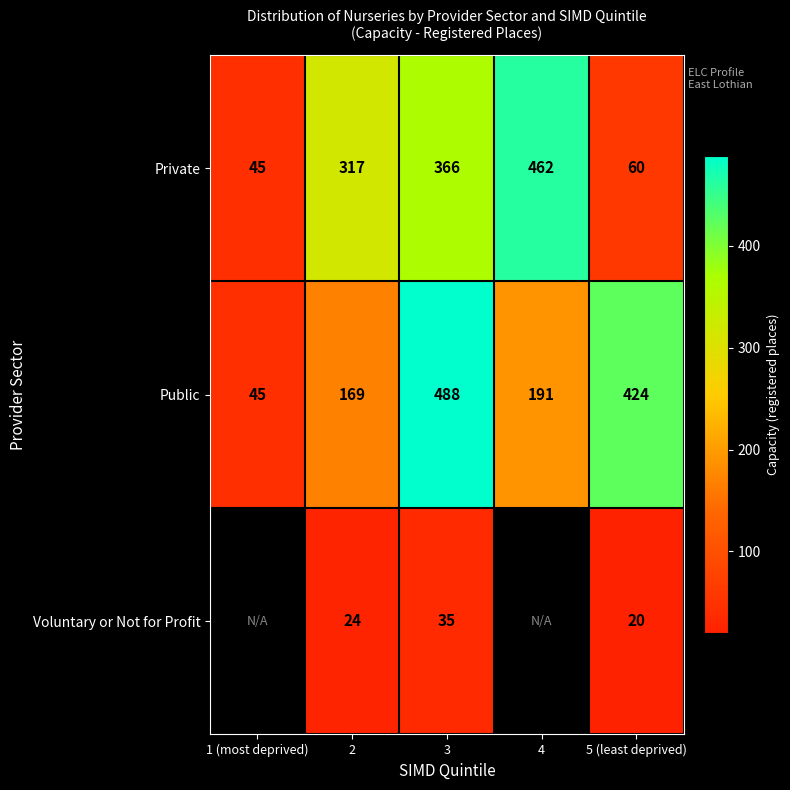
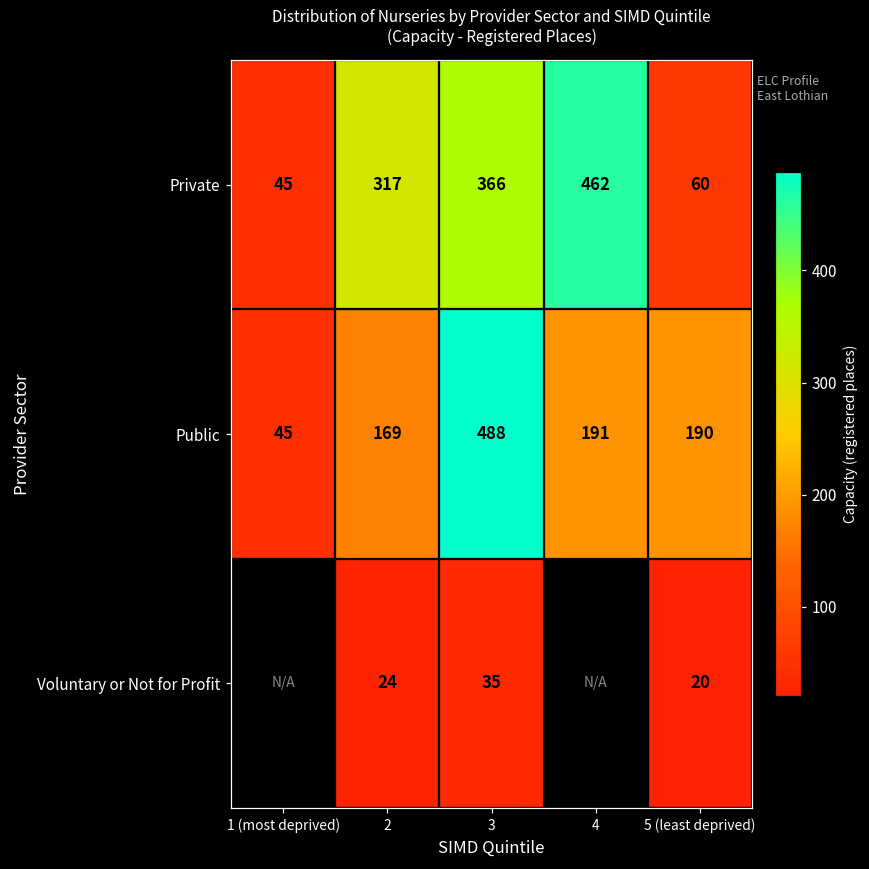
Public, 5 (least deprived): 424 -> 190
